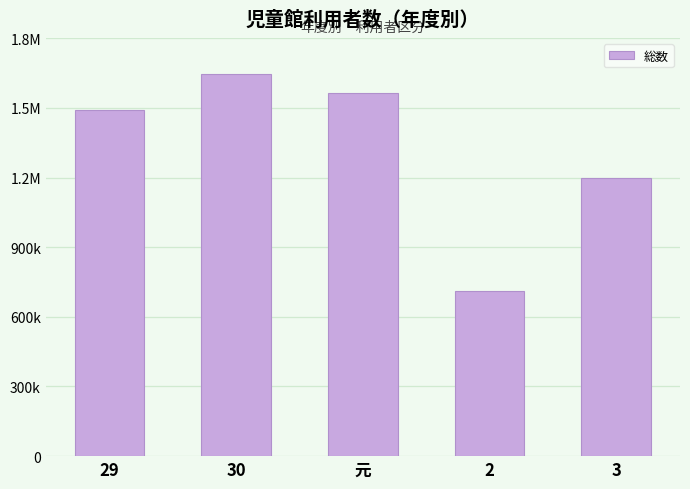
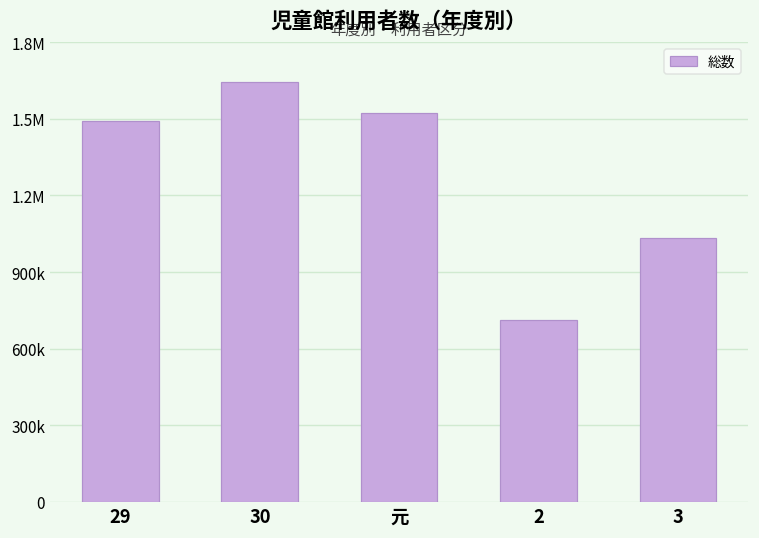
元: 1570000 -> 1520000
3: 1200000 -> 1030000
